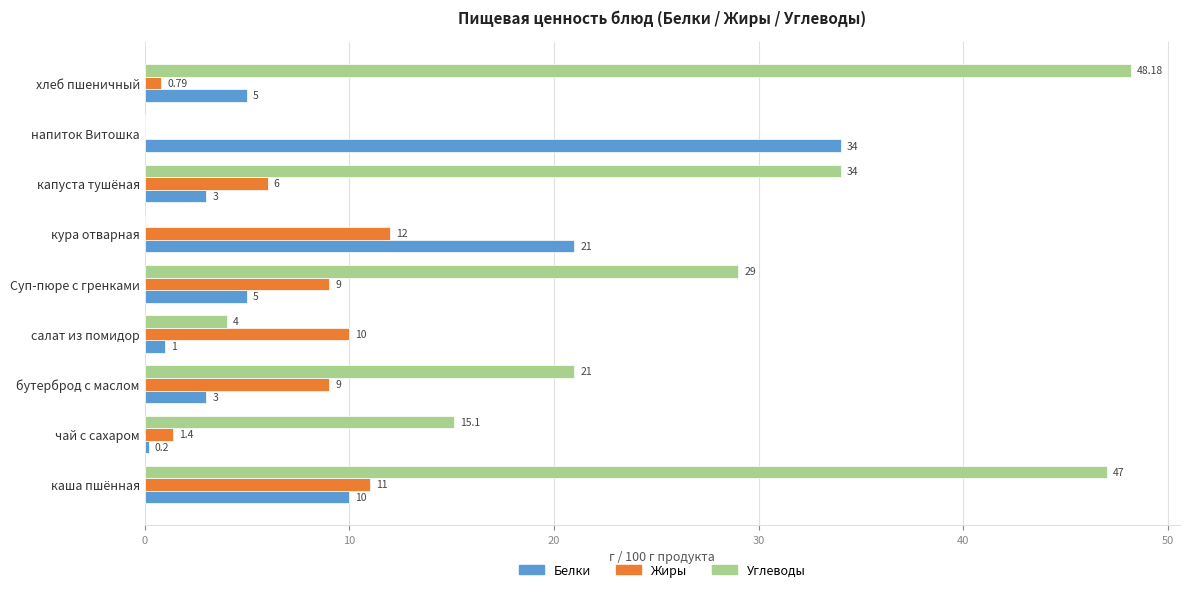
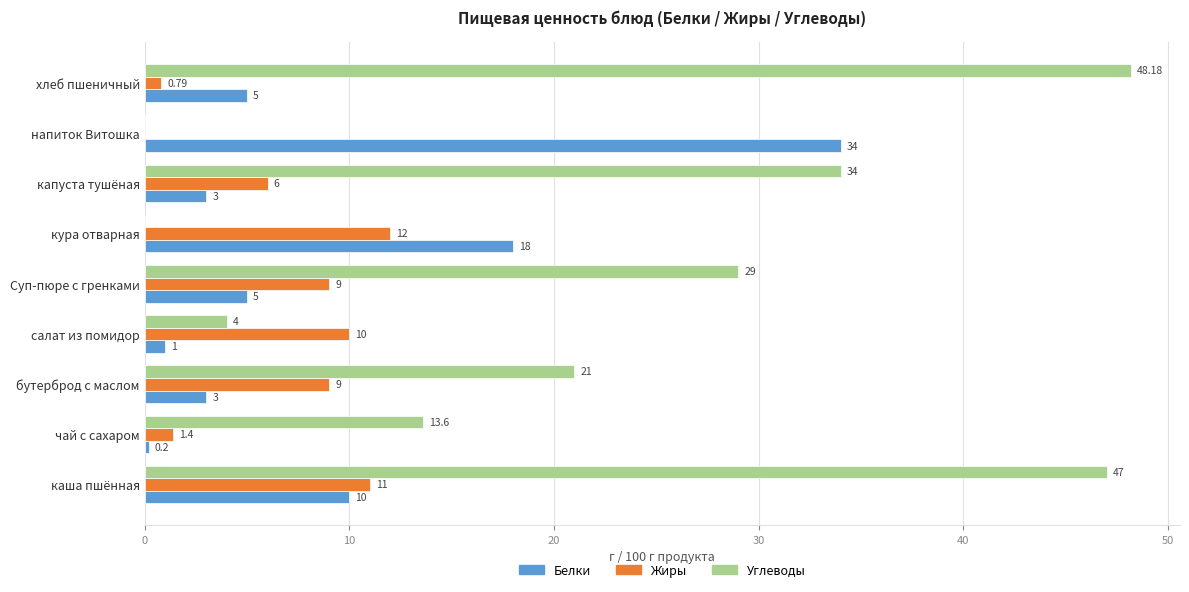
Белки, кура отварная: 21 -> 18
Углеводы, чай с сахаром: 15.1 -> 13.6
